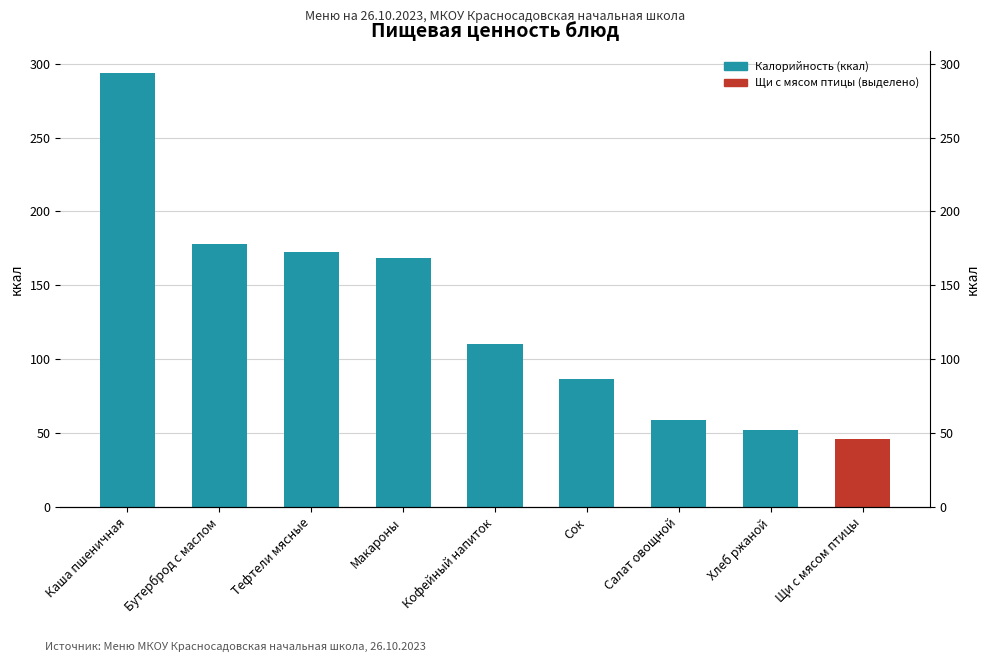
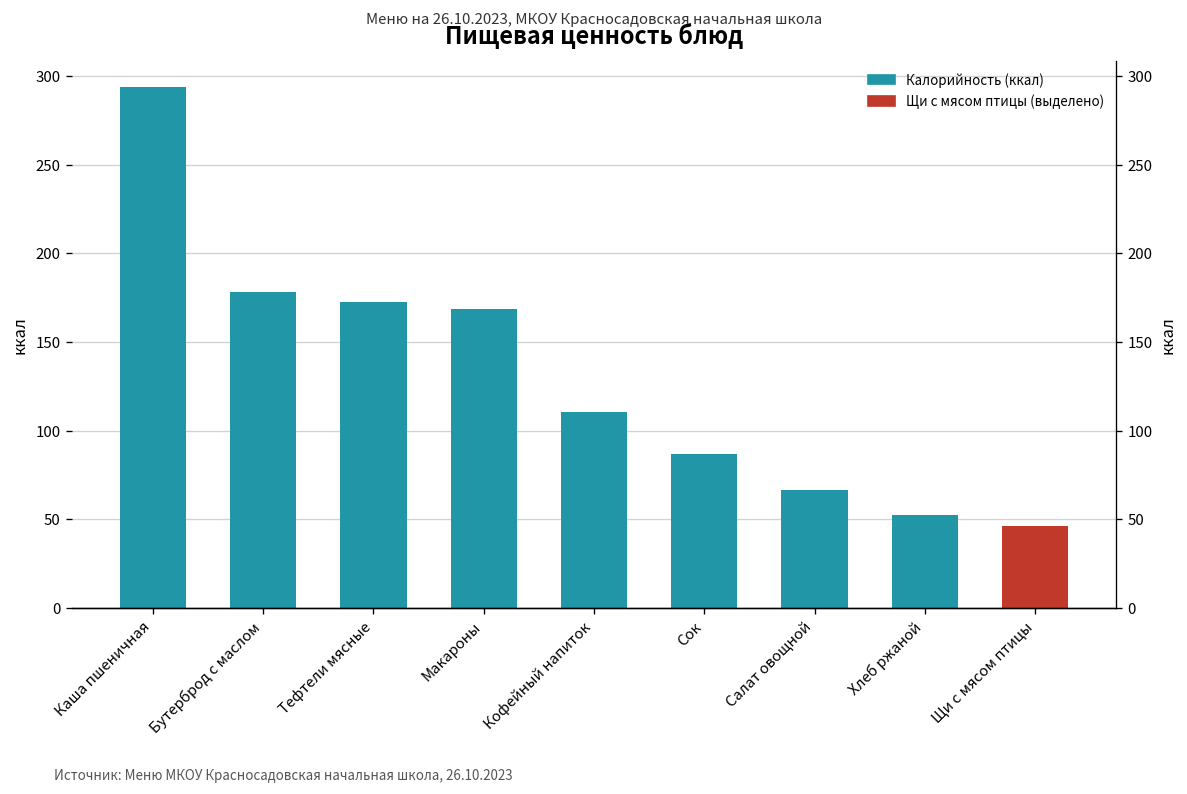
Салат овощной: 59 -> 66
